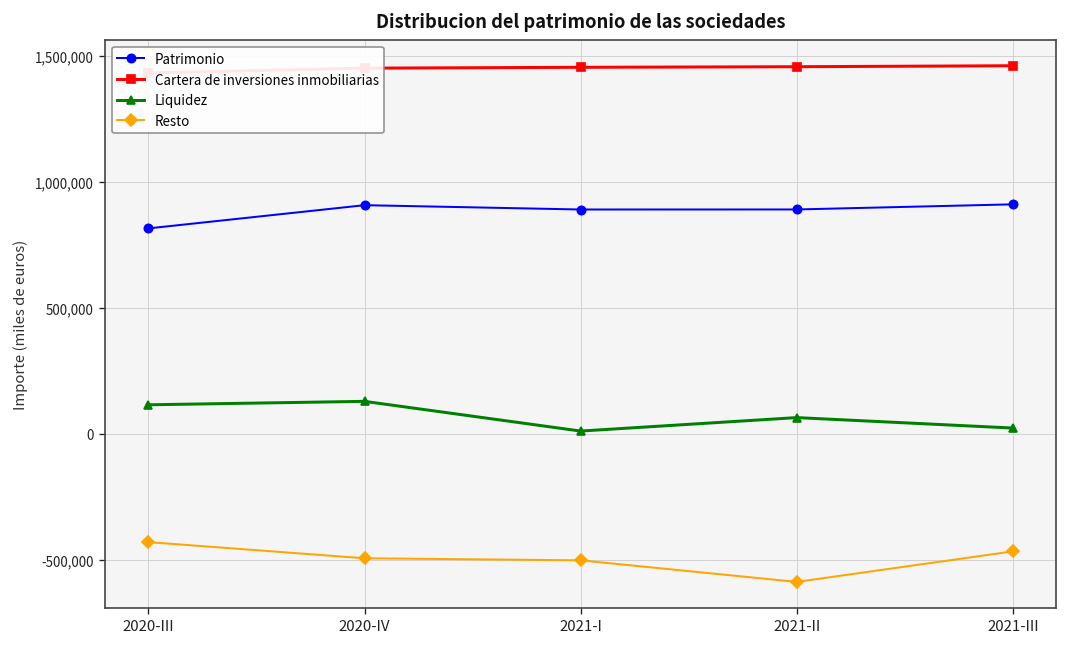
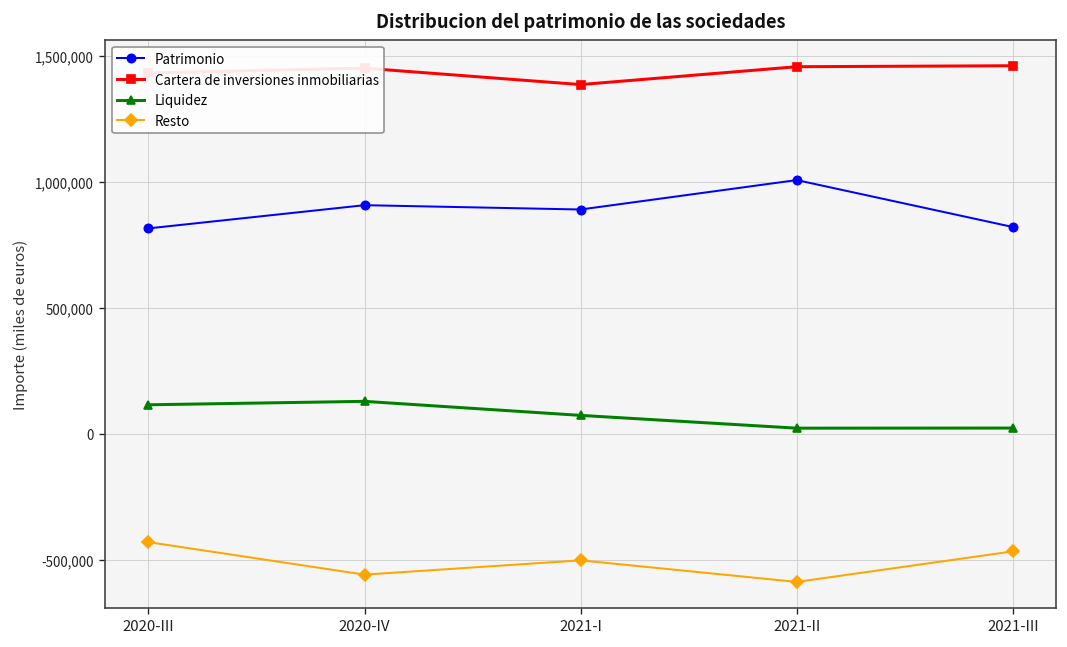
Resto, 2020-IV: -490,000 -> -560,000
Cartera de inversiones inmobiliarias, 2021-I: 1,450,000 -> 1,390,000
Liquidez, 2021-I: 10,000 -> 70,000
Patrimonio, 2021-II: 890,000 -> 1,010,000
Liquidez, 2021-II: 60,000 -> 20,000
Patrimonio, 2021-III: 910,000 -> 820,000
